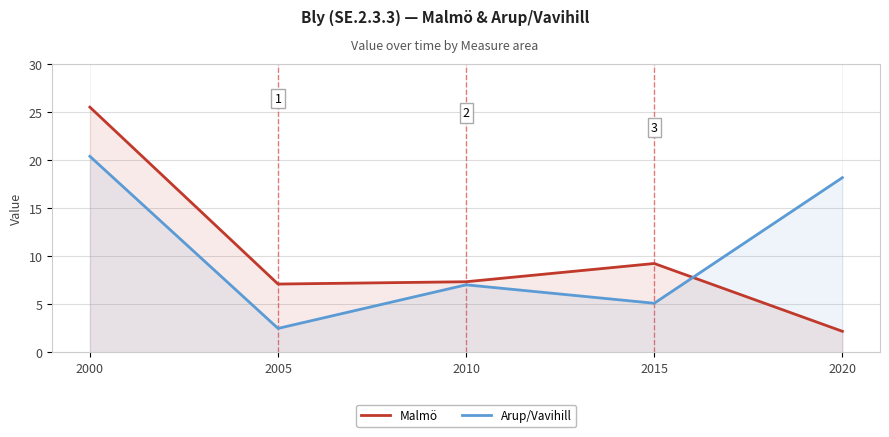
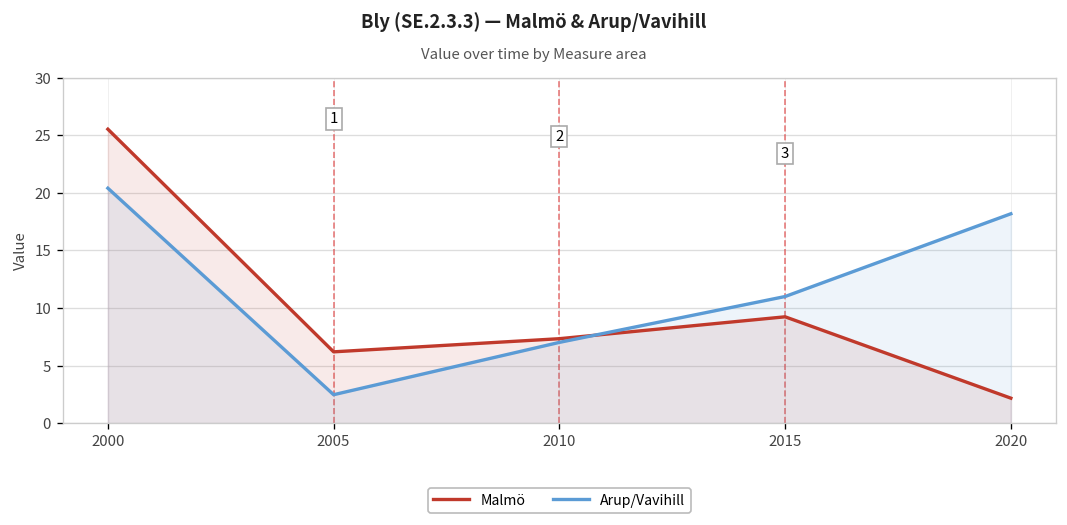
Malmö, 2005: 7 -> 6
Arup/Vavihill, 2015: 5 -> 11
